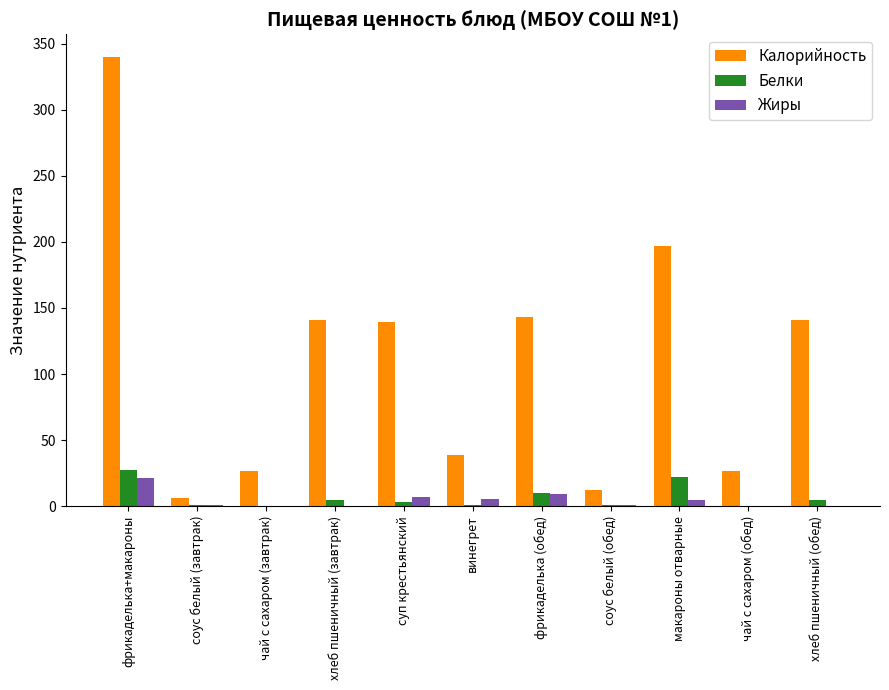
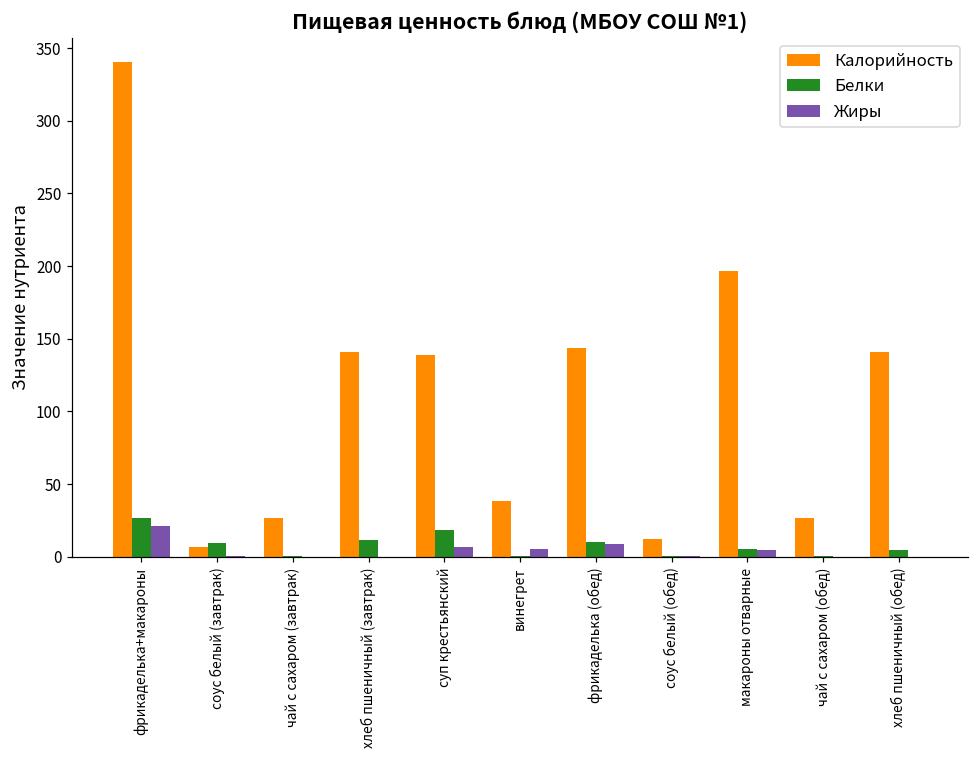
Белки, соус белый (завтрак): 1 -> 9
Белки, хлеб пшеничный (завтрак): 5 -> 11
Белки, суп крестьянский: 4 -> 19
Белки, макароны отварные: 22 -> 5
